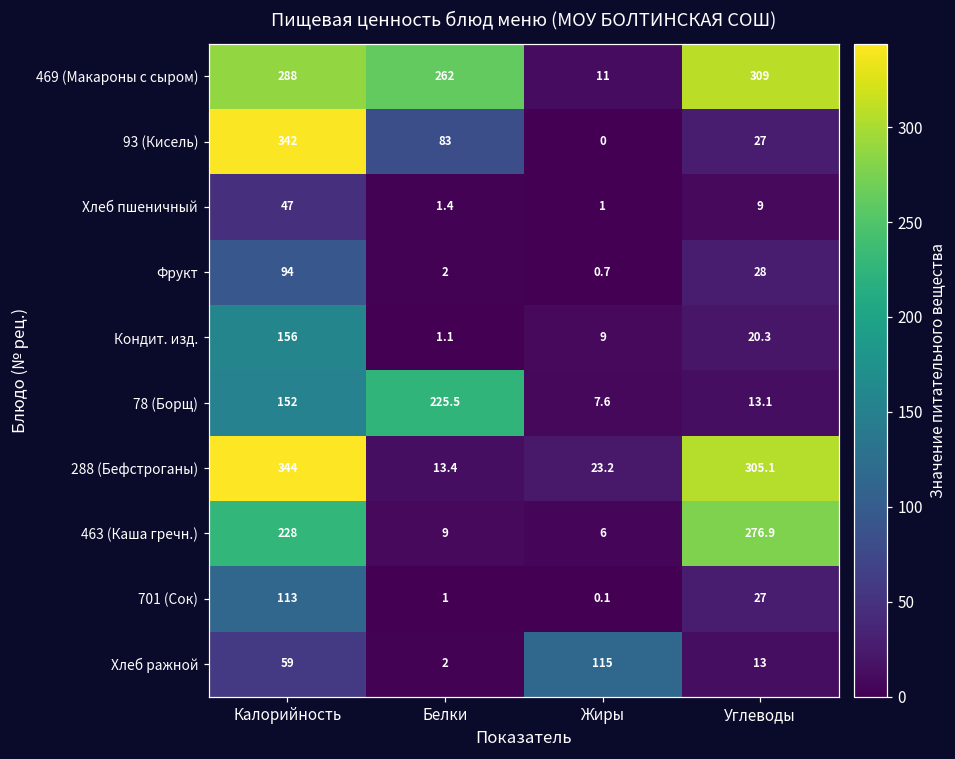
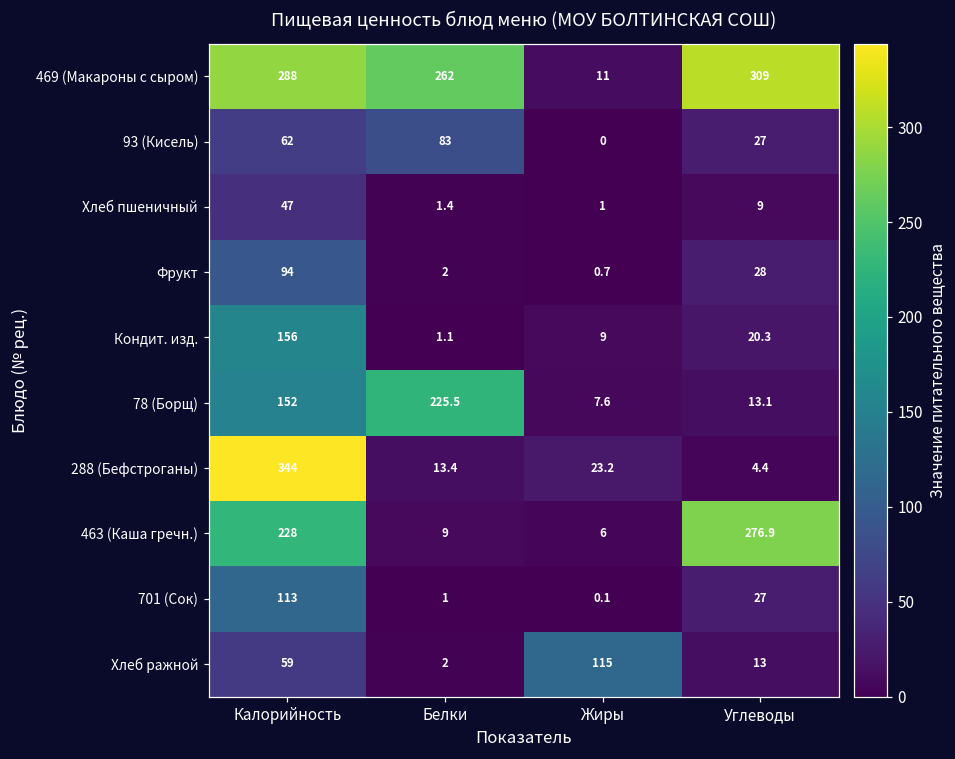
93 (Кисель), Калорийность: 342 -> 62
288 (Бефстроганы), Углеводы: 305.1 -> 4.4
